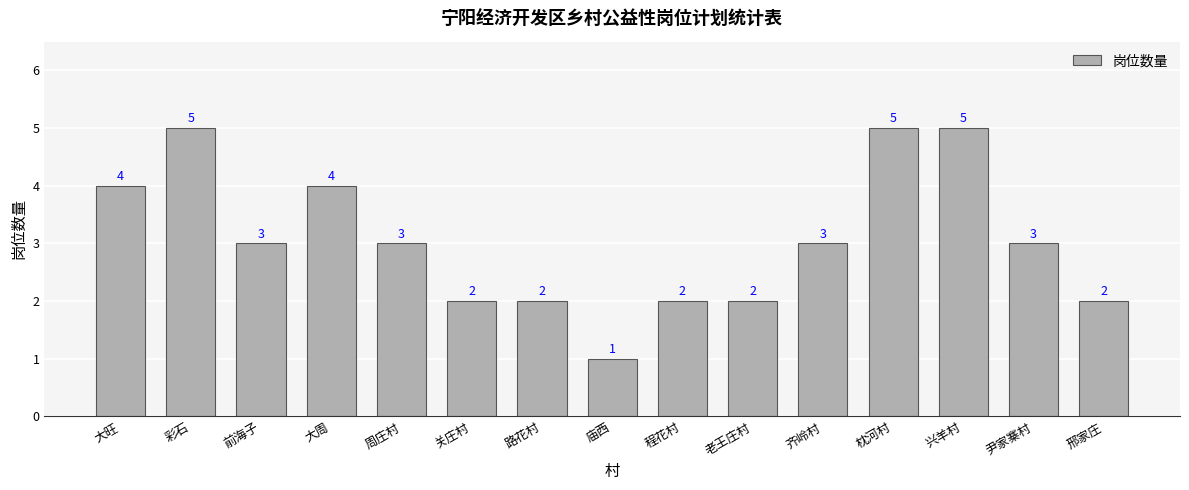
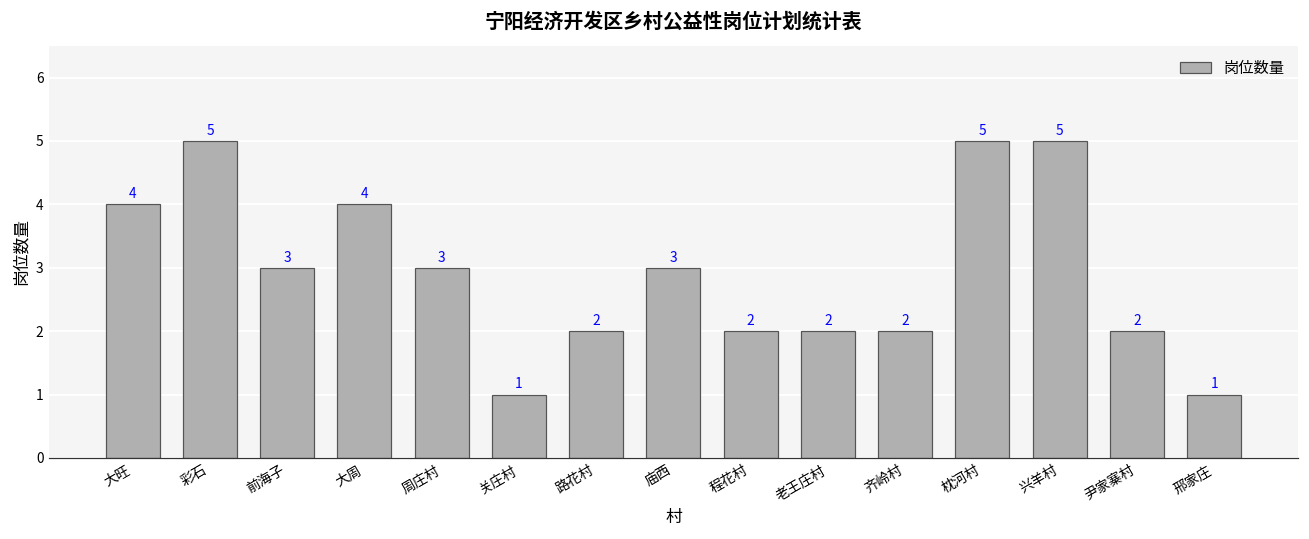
关庄村: 2 -> 1
庙西: 1 -> 3
齐岭村: 3 -> 2
尹家寨村: 3 -> 2
邢家庄: 2 -> 1
